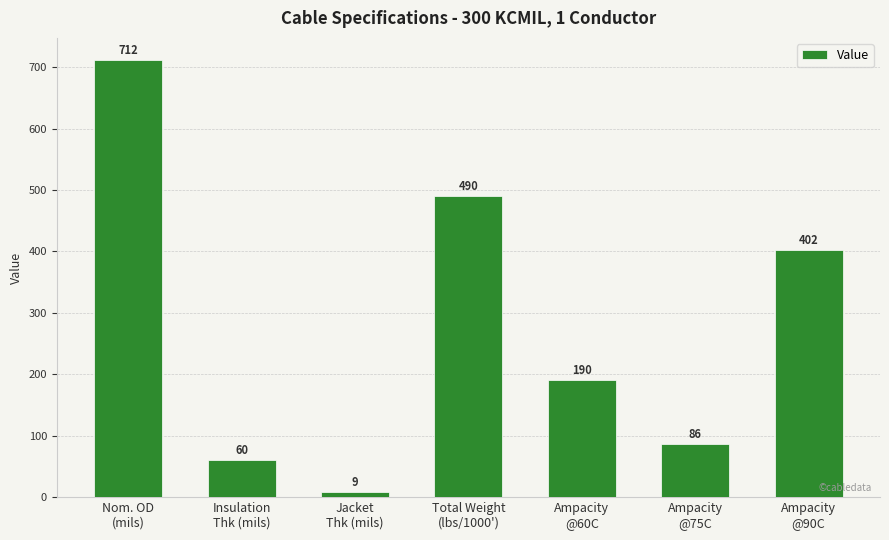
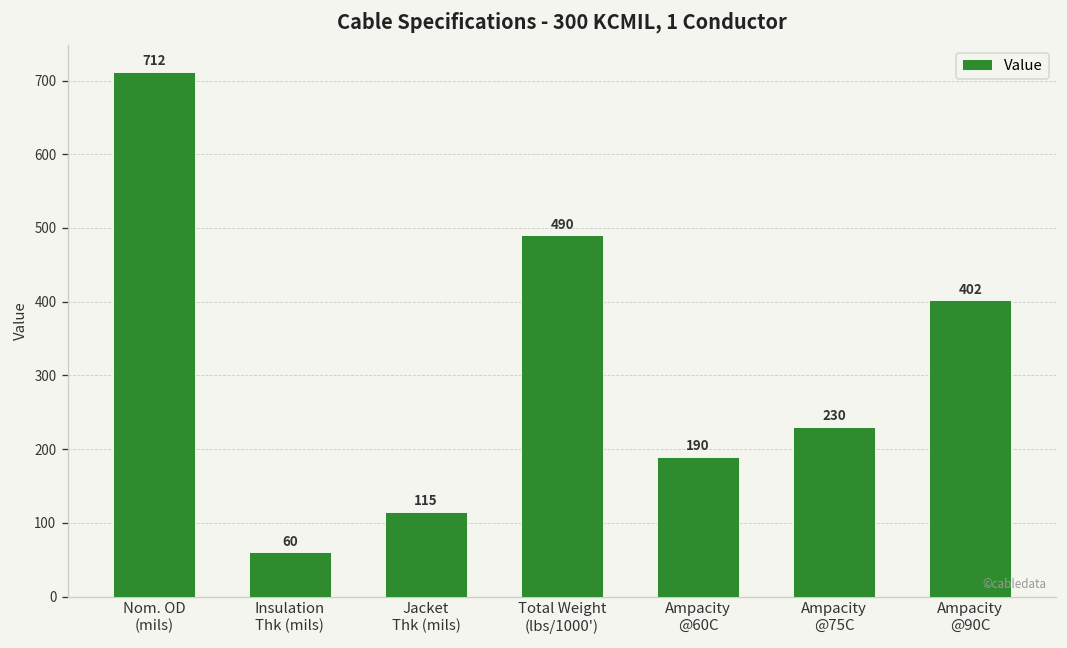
Jacket Thk (mils): 9 -> 115
Ampacity @75C: 86 -> 230
